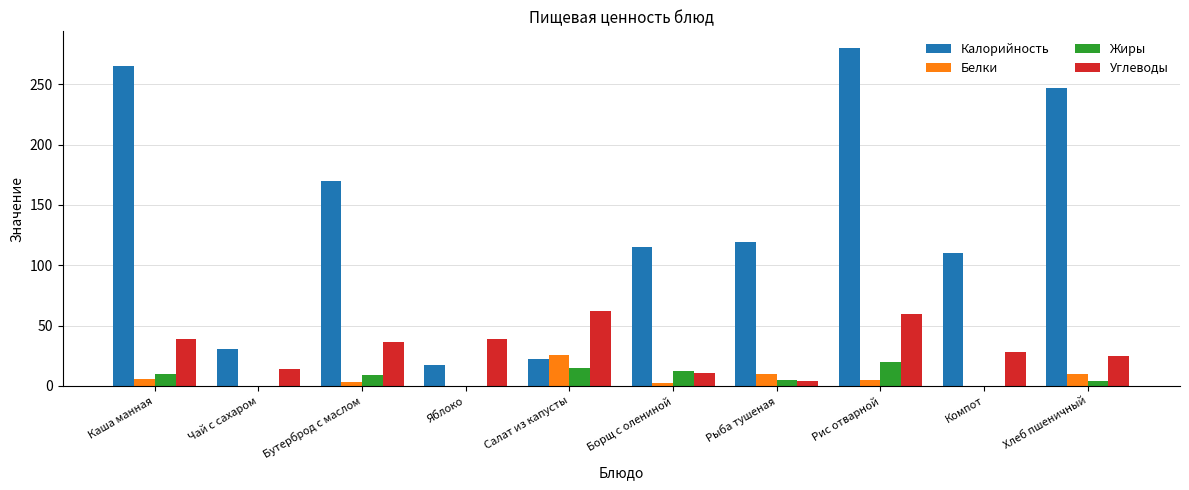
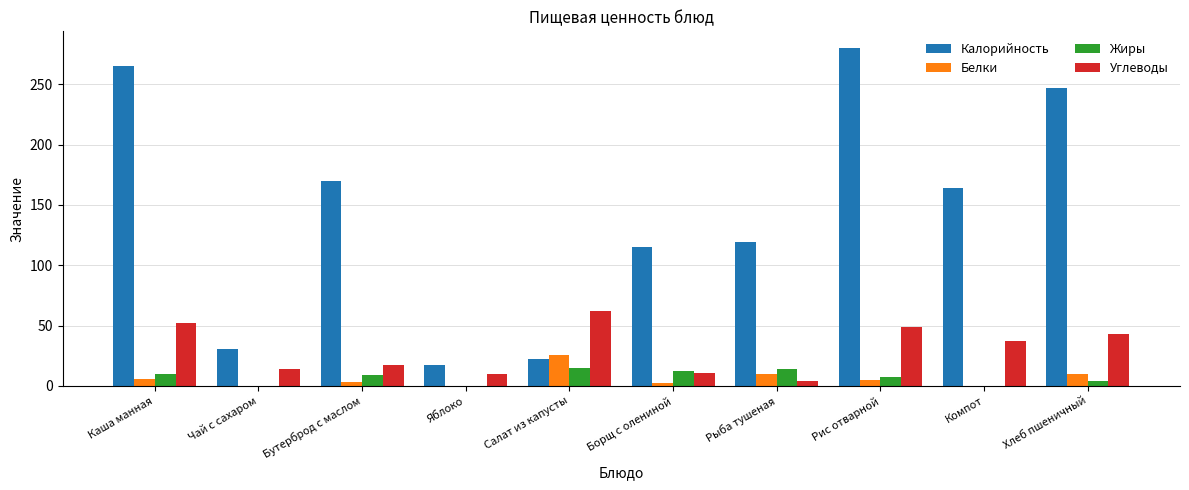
Углеводы, Каша манная: 39 -> 52
Углеводы, Бутерброд с маслом: 36 -> 17
Углеводы, Яблоко: 39 -> 10
Жиры, Рыба тушеная: 5 -> 14
Жиры, Рис отварной: 20 -> 7
Углеводы, Рис отварной: 60 -> 49
Калорийность, Компот: 110 -> 164
Углеводы, Компот: 28 -> 37
Углеводы, Хлеб пшеничный: 25 -> 43
